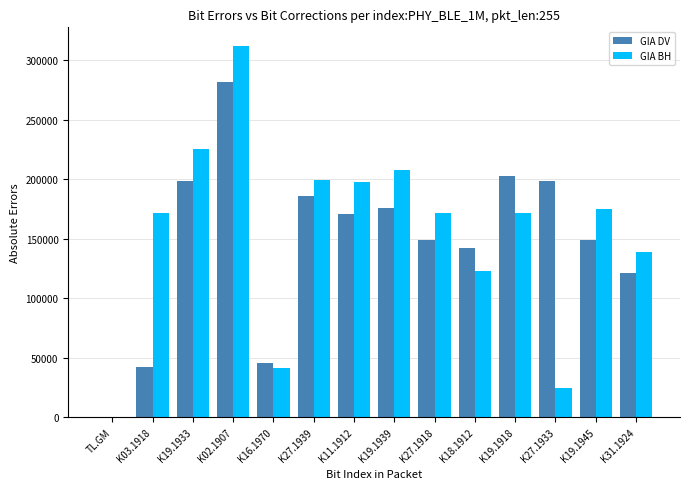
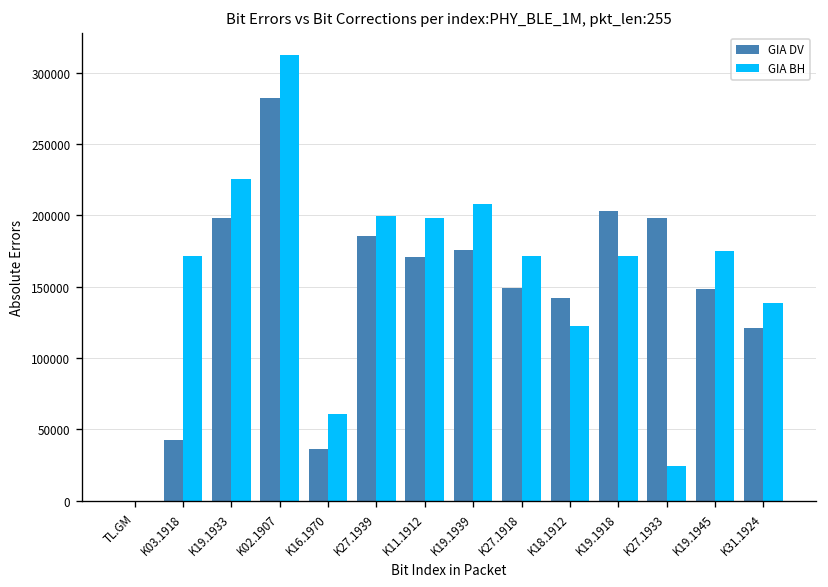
GIA DV, K16.1970: 45000 -> 36000
GIA BH, K16.1970: 42000 -> 61000
